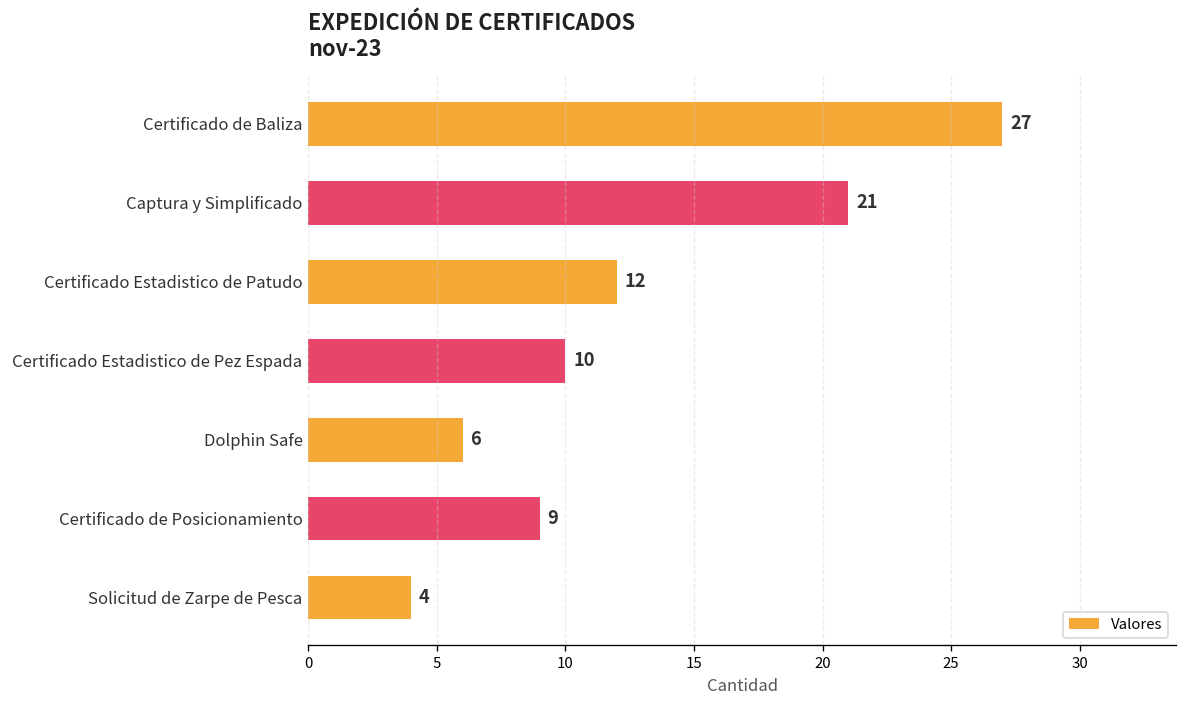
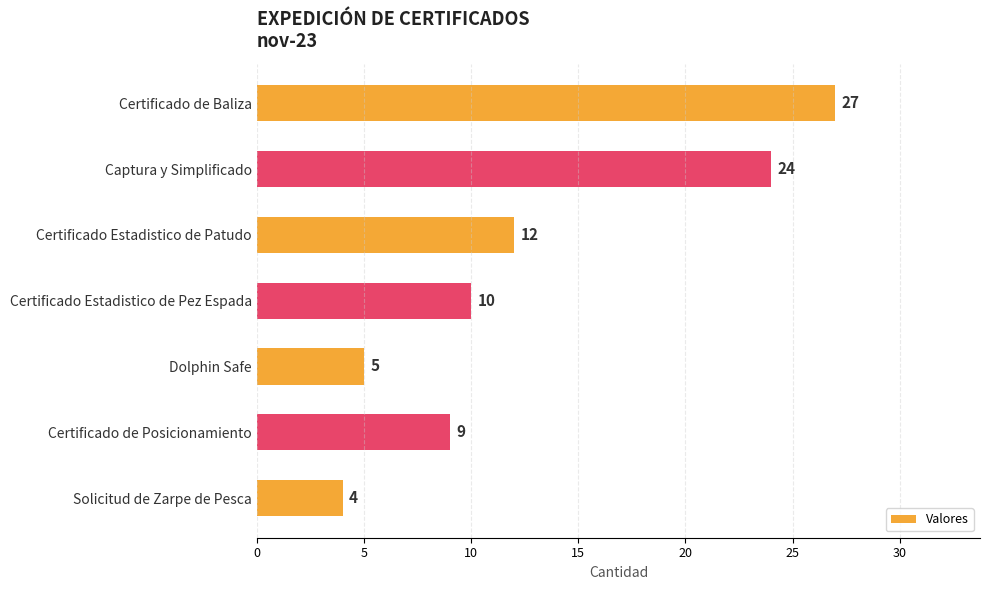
Captura y Simplificado: 21 -> 24
Dolphin Safe: 6 -> 5
